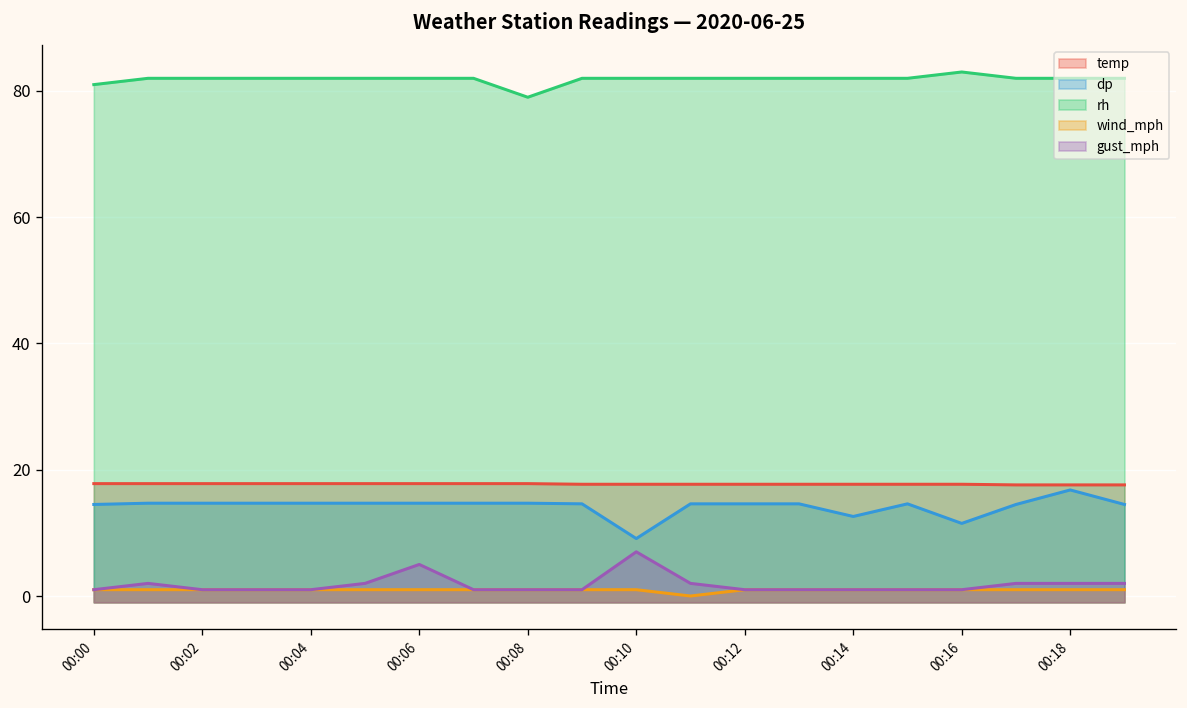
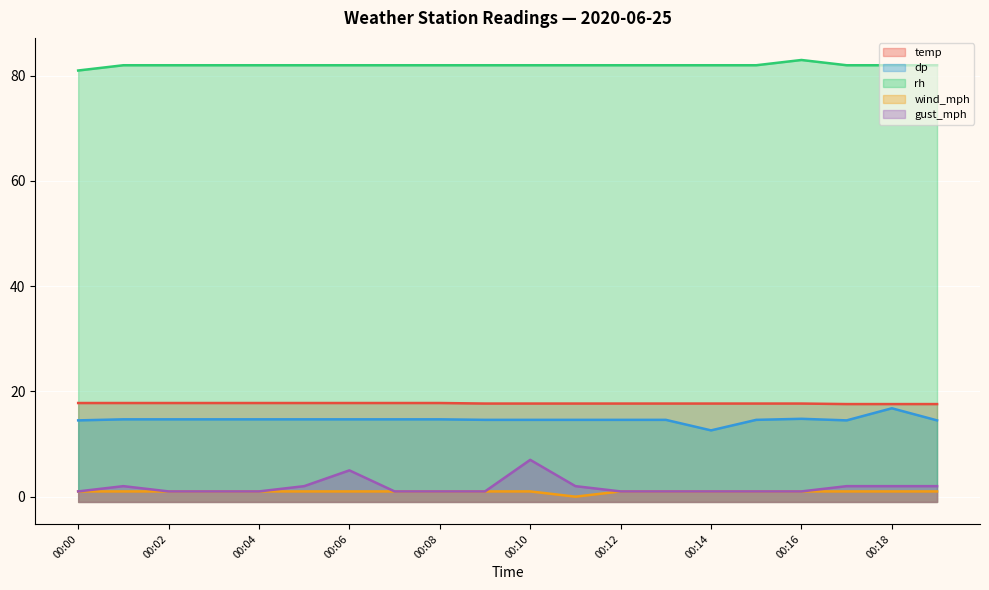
rh, 00:08: 79 -> 82
dp, 00:10: 9 -> 15
dp, 00:16: 12 -> 15
